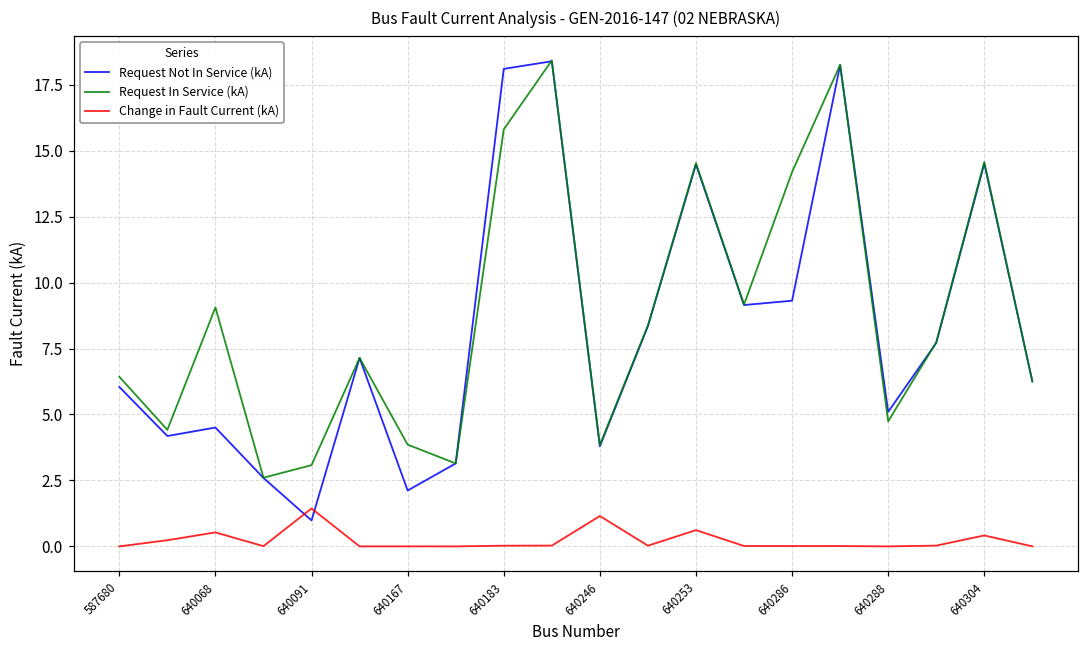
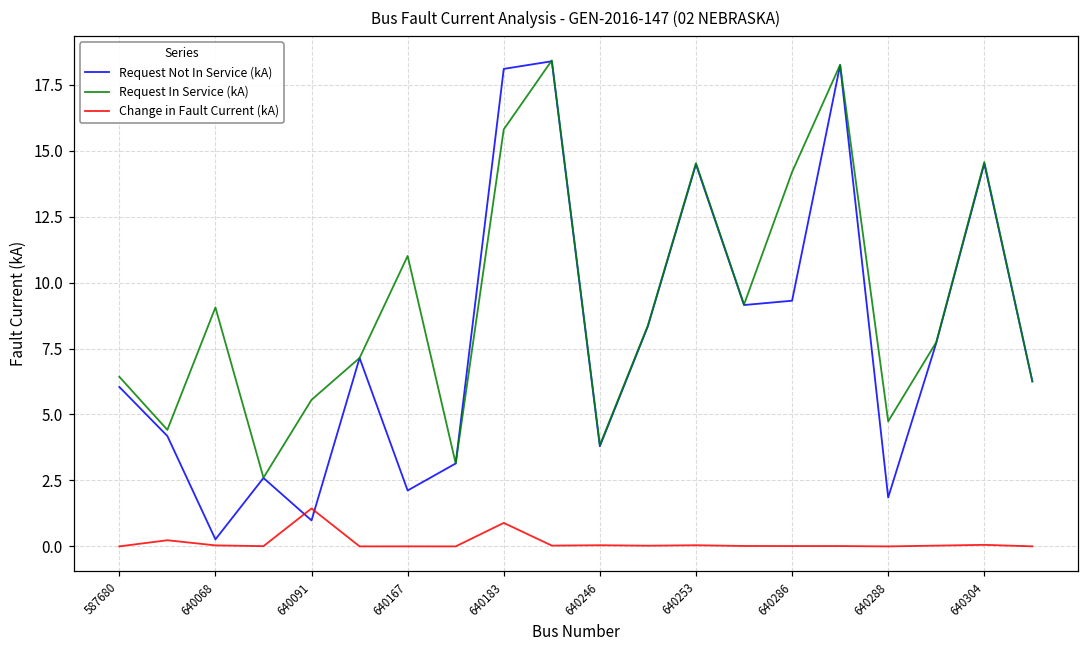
Request Not In Service (kA), 640068: 4.5 -> 0.3
Change in Fault Current (kA), 640068: 0.5 -> 0.0
Request In Service (kA), 640091: 3.1 -> 5.6
Request In Service (kA), 640167: 3.9 -> 11.0
Change in Fault Current (kA), 640183: 0.0 -> 0.9
Change in Fault Current (kA), 640246: 1.2 -> 0.0
Change in Fault Current (kA), 640253: 0.6 -> 0.0
Request Not In Service (kA), 640288: 5.1 -> 1.9
Change in Fault Current (kA), 640304: 0.4 -> 0.1
